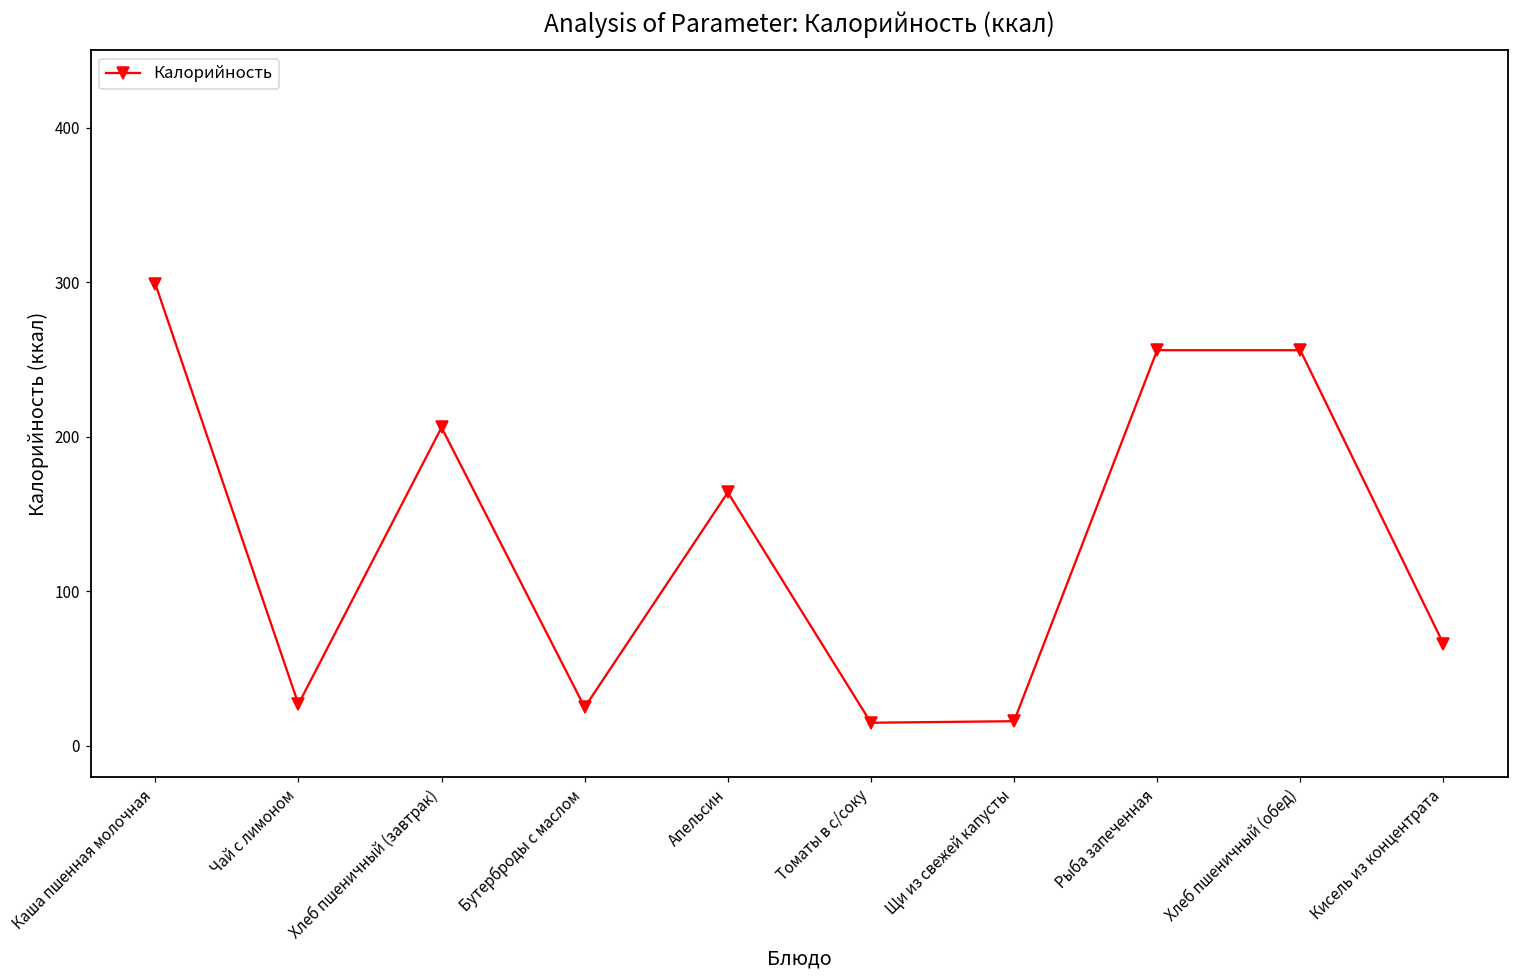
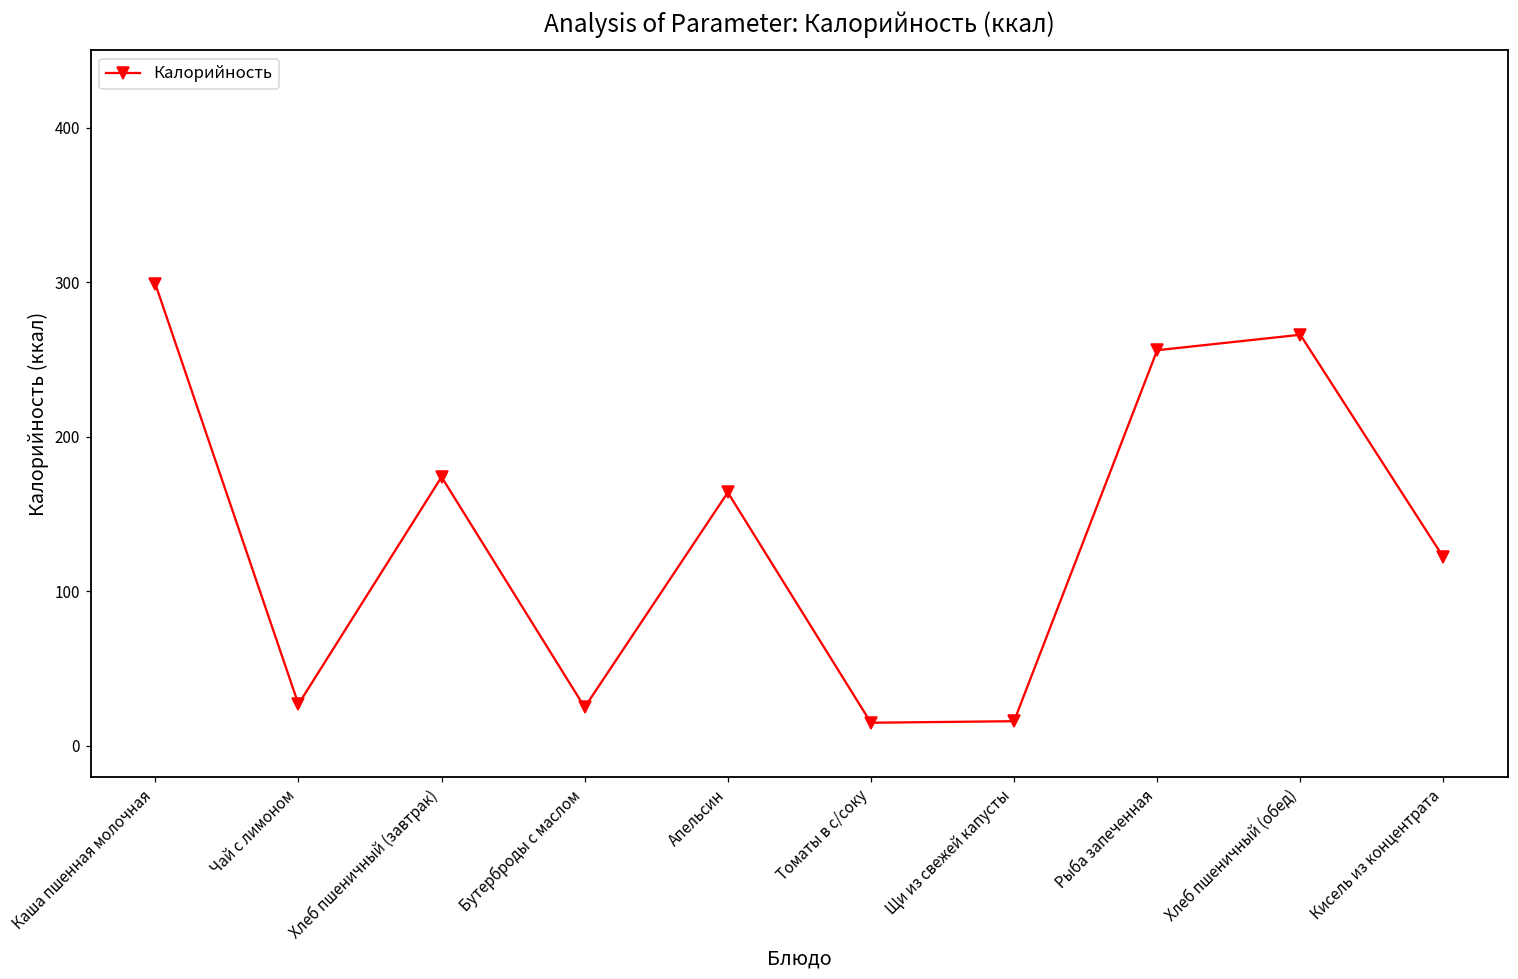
Хлеб пшеничный (завтрак): 206 -> 174
Хлеб пшеничный (обед): 256 -> 266
Кисель из концентрата: 66 -> 122
